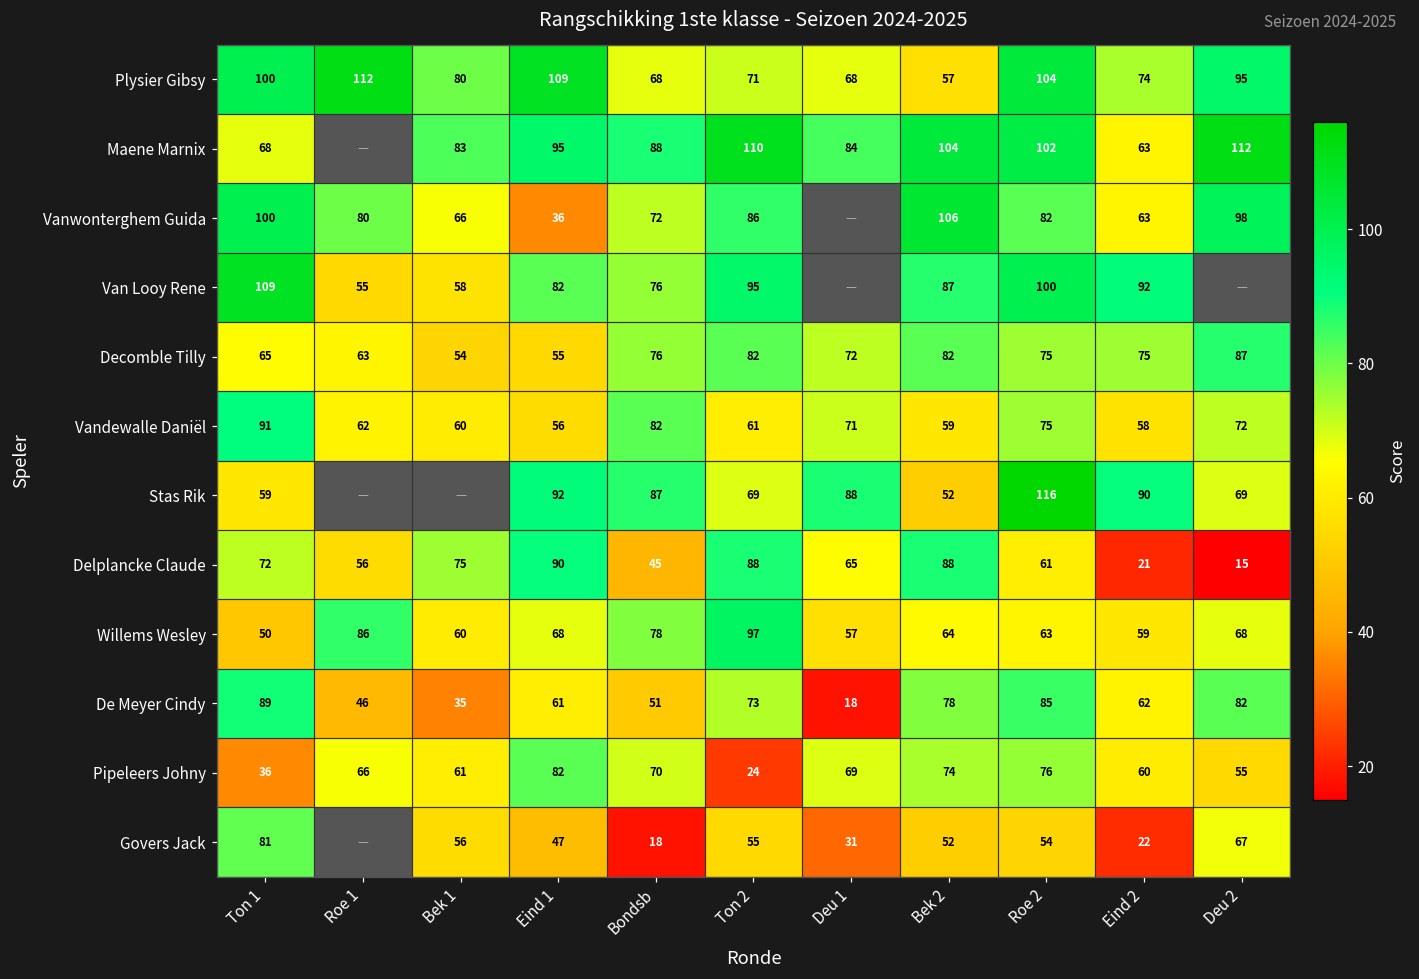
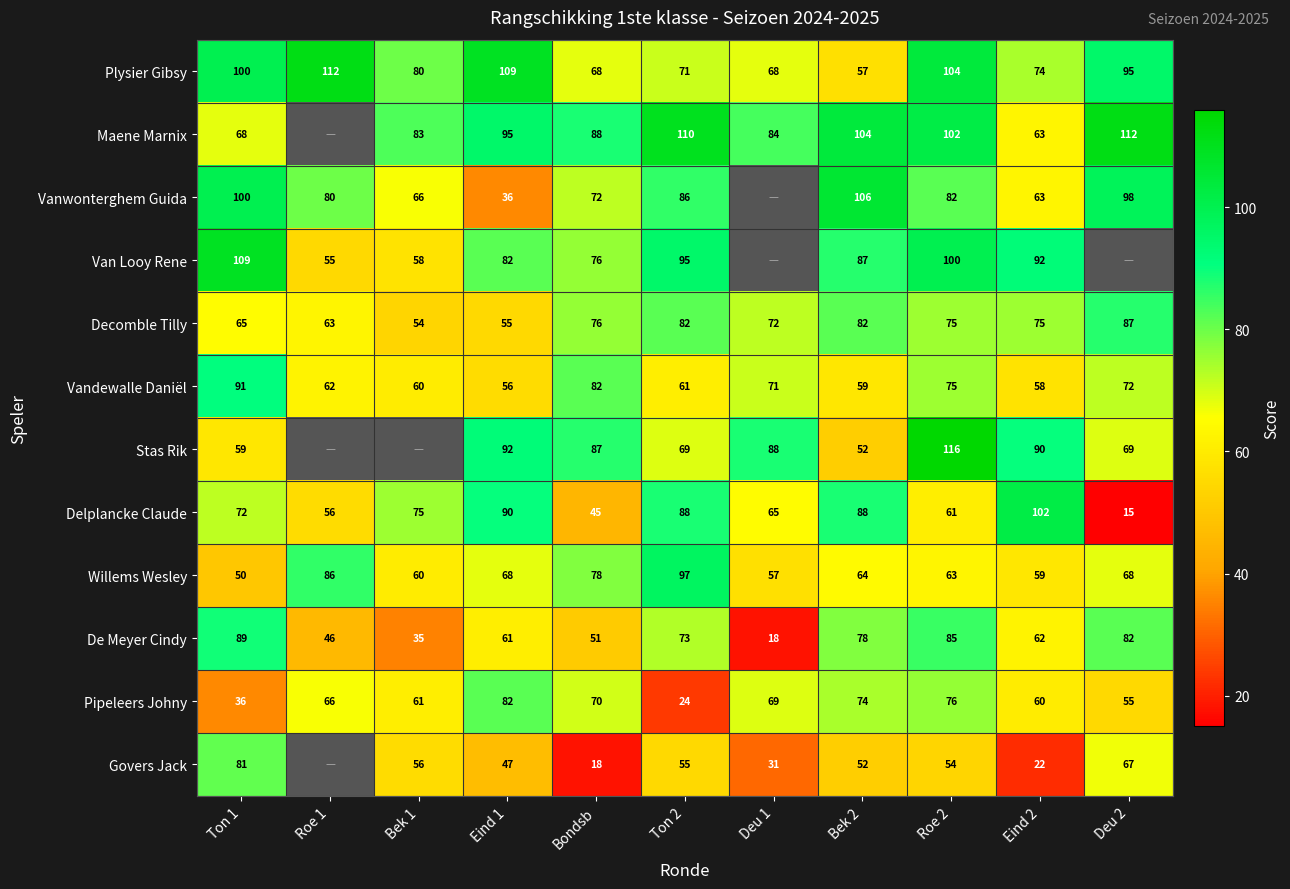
Delplancke Claude, Eind 2: 21 -> 102
